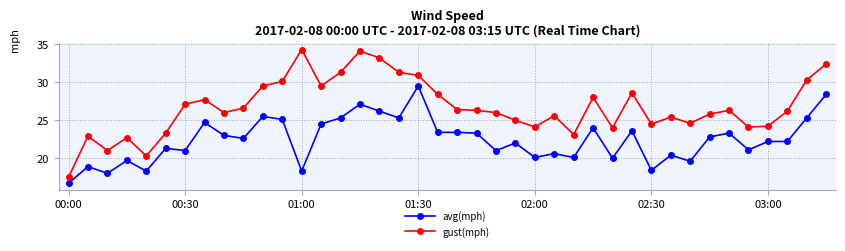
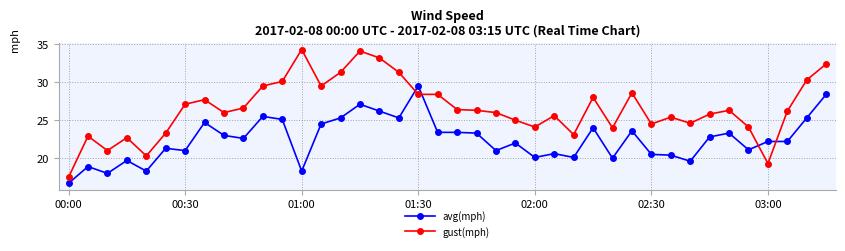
gust(mph), 01:30: 31 -> 28
avg(mph), 02:30: 18 -> 21
gust(mph), 03:00: 24 -> 19
